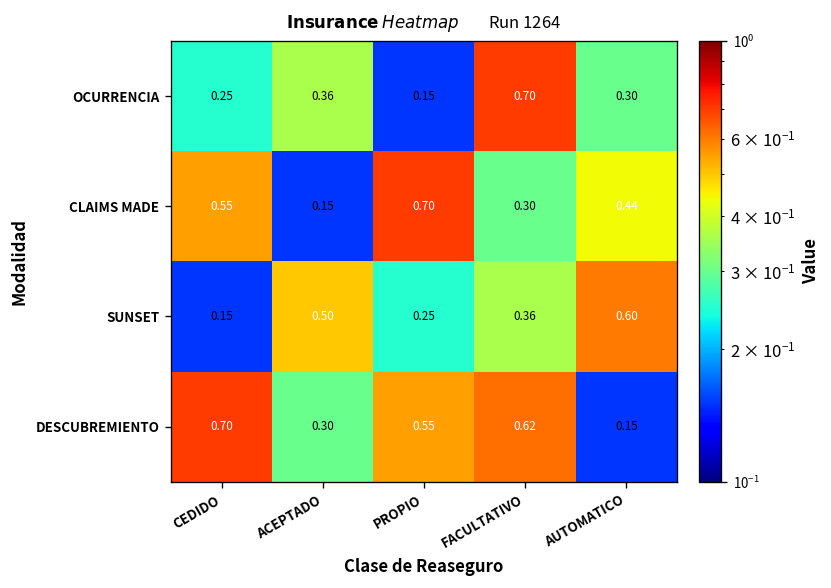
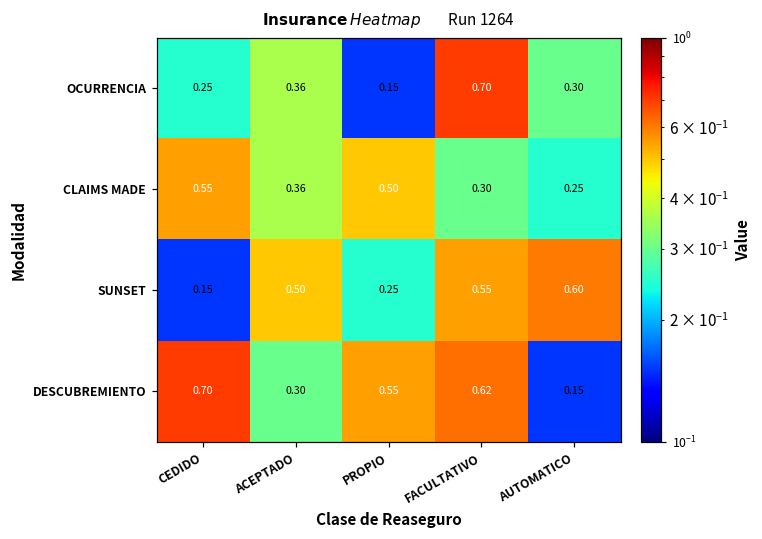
CLAIMS MADE, ACEPTADO: 0.15 -> 0.36
CLAIMS MADE, PROPIO: 0.70 -> 0.50
CLAIMS MADE, AUTOMATICO: 0.44 -> 0.25
SUNSET, FACULTATIVO: 0.36 -> 0.55
